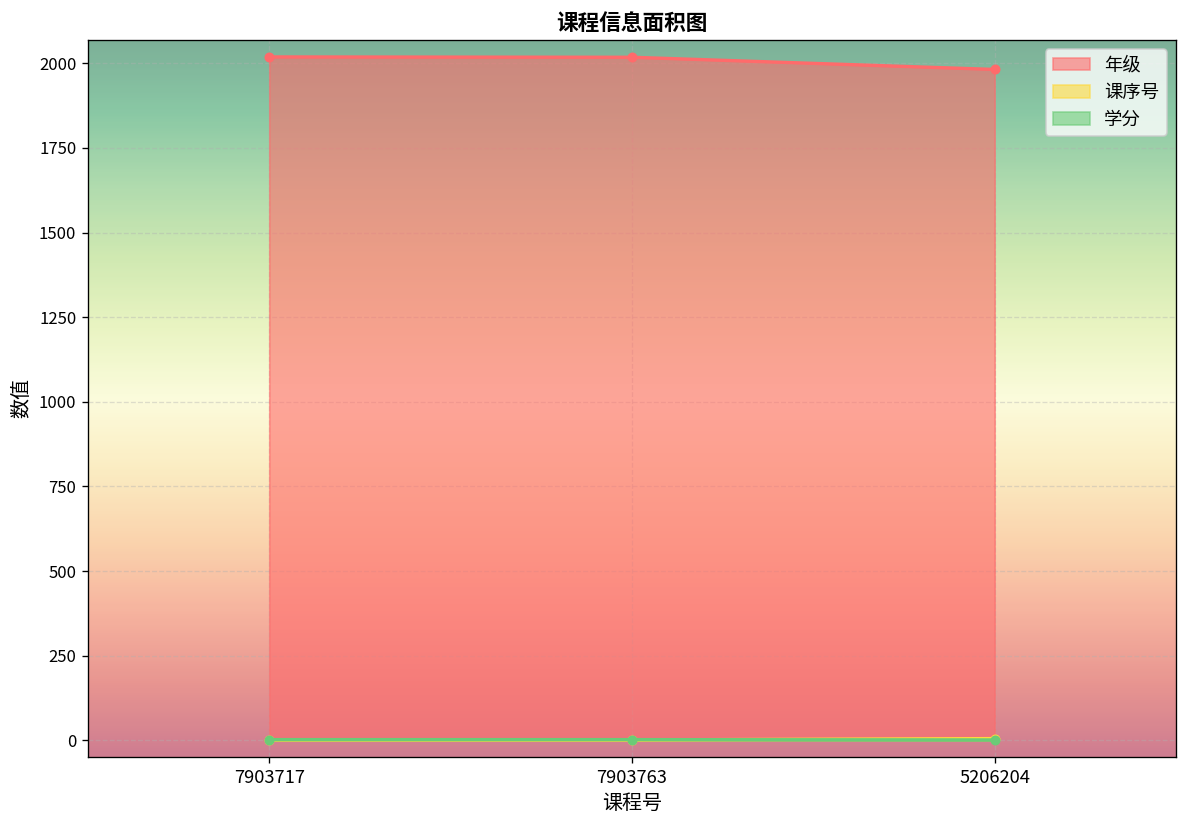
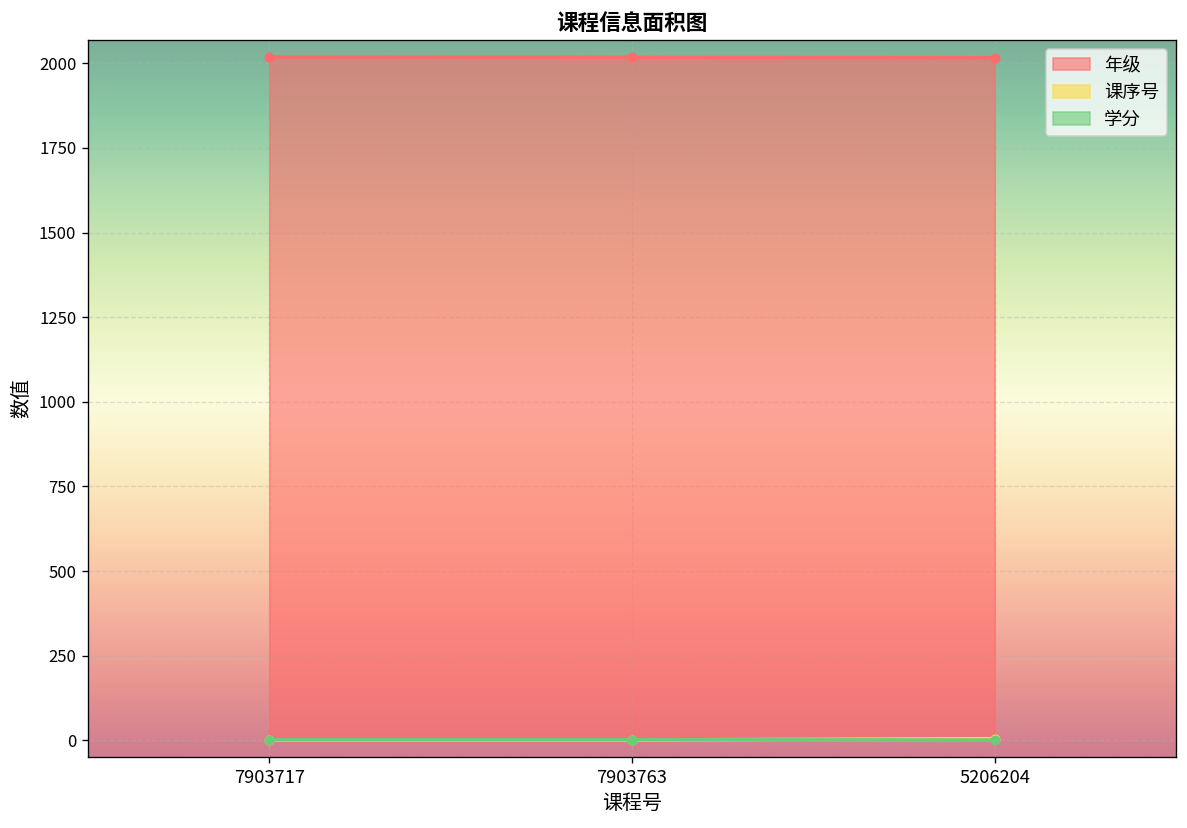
年级, 5206204: 1980 -> 2020
